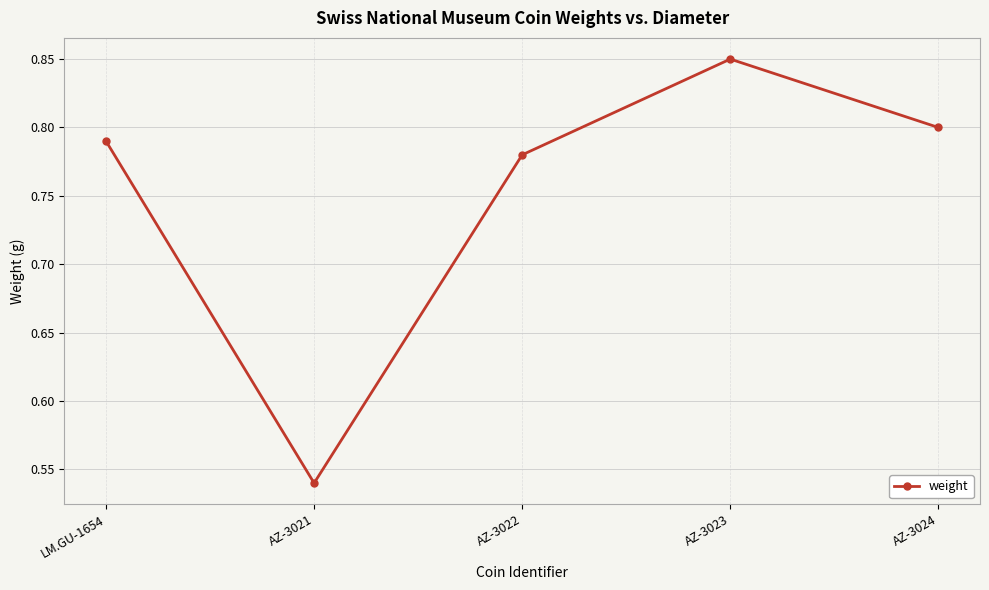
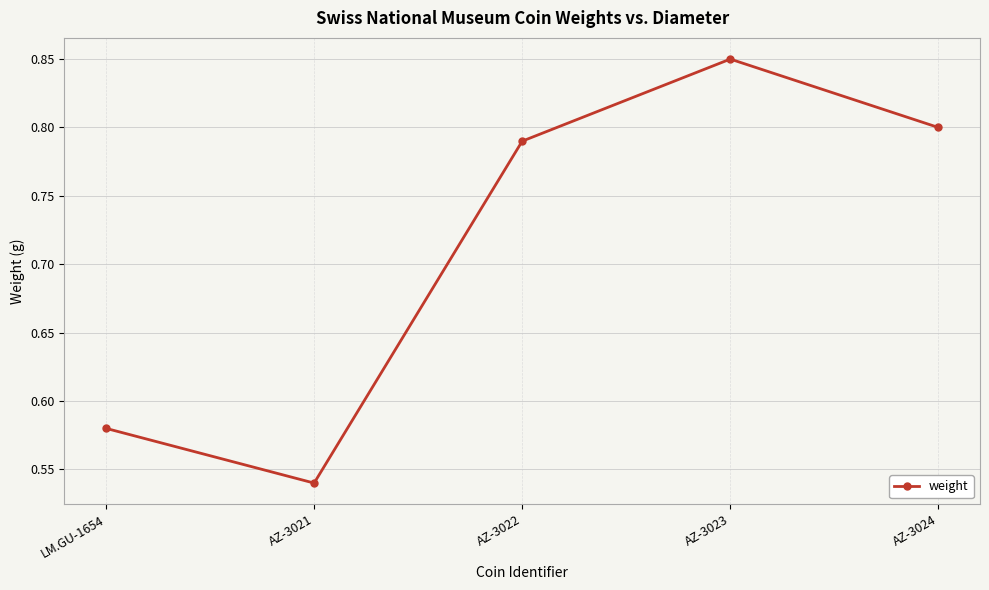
LM.GU-1654: 0.79 -> 0.58
AZ-3022: 0.78 -> 0.79
